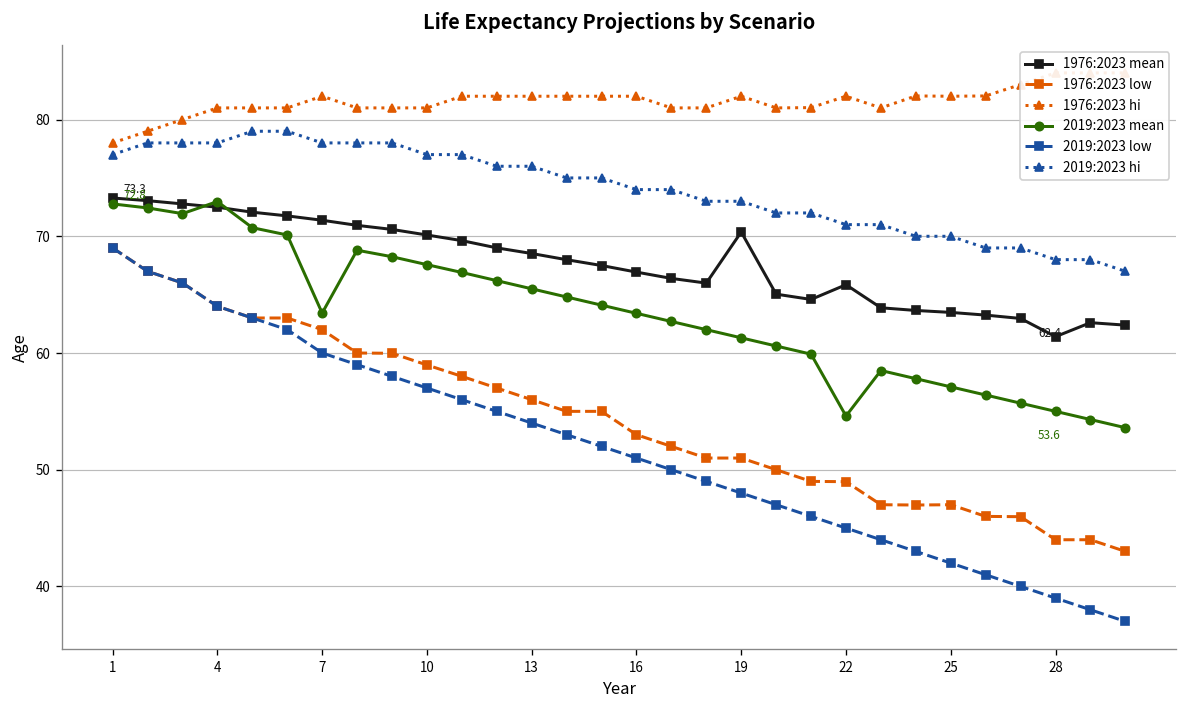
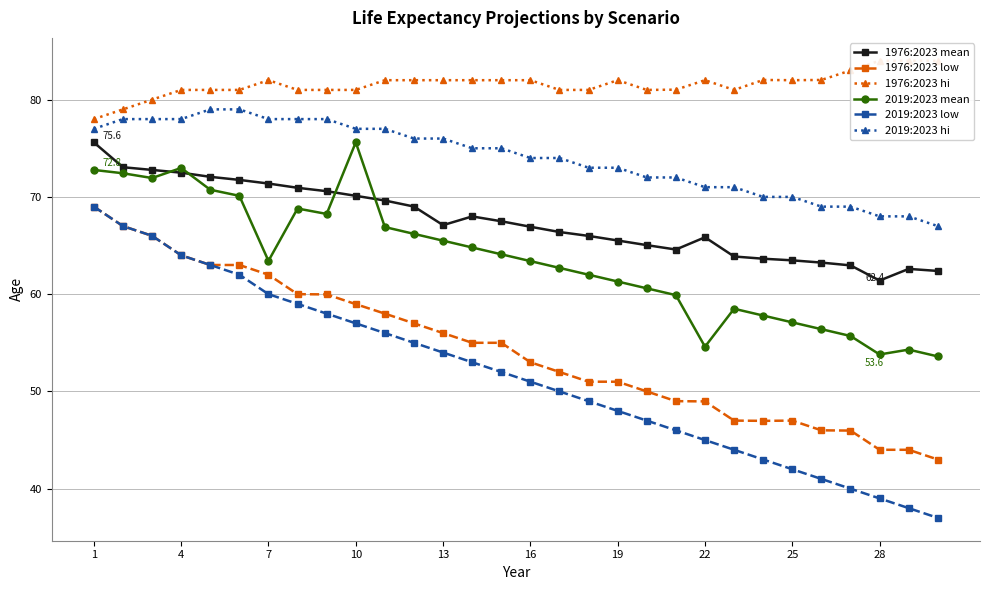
1976:2023 mean, 1: 73.3 -> 75.6
2019:2023 mean, 10: 68 -> 76
1976:2023 mean, 13: 69 -> 67
1976:2023 mean, 19: 70 -> 66
2019:2023 mean, 28: 55 -> 54
